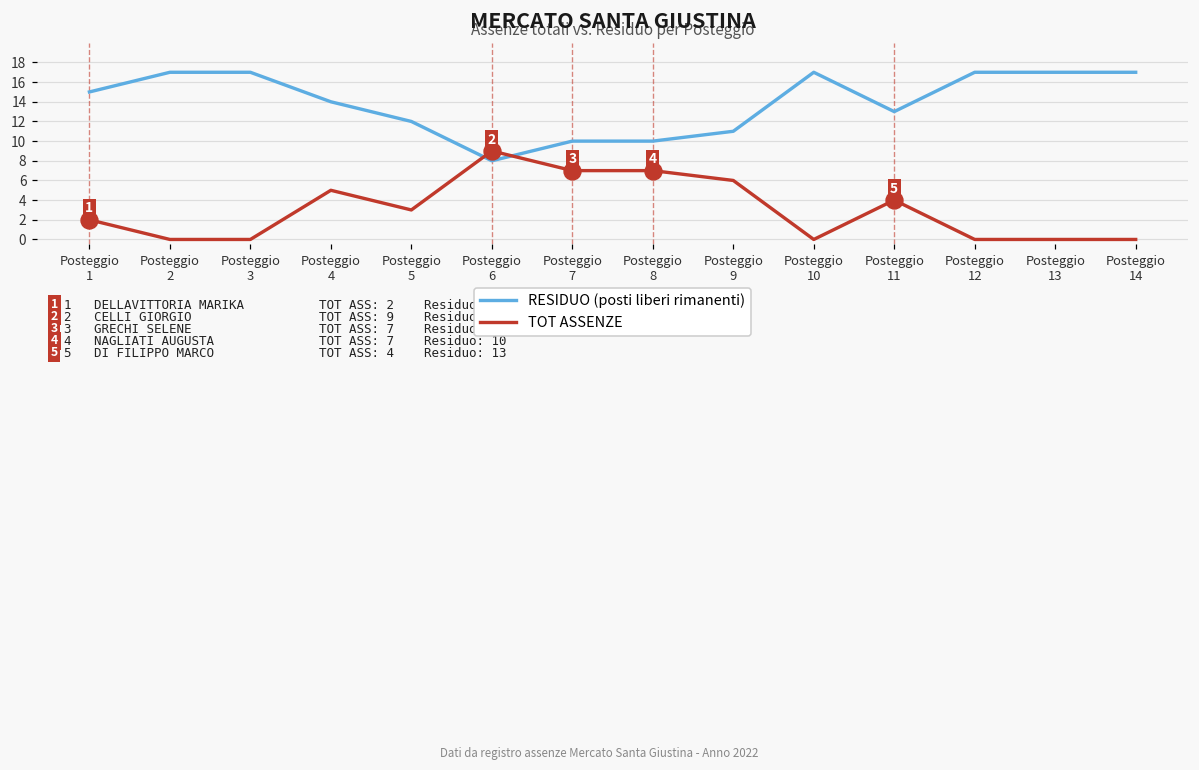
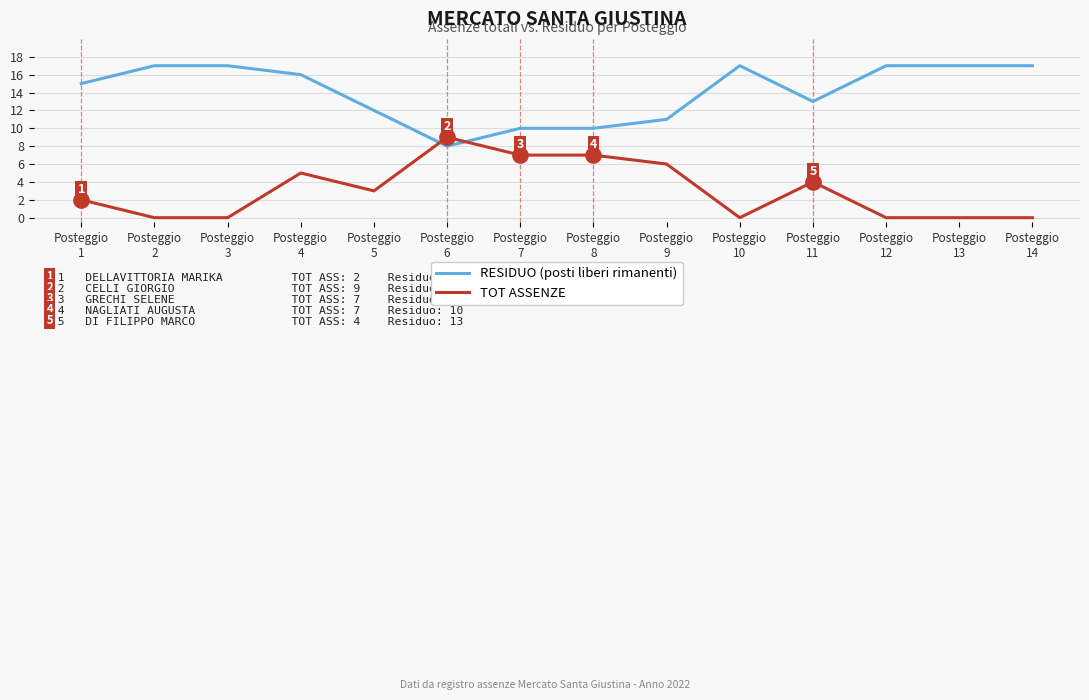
RESIDUO (posti liberi rimanenti), Posteggio 4: 14 -> 16
